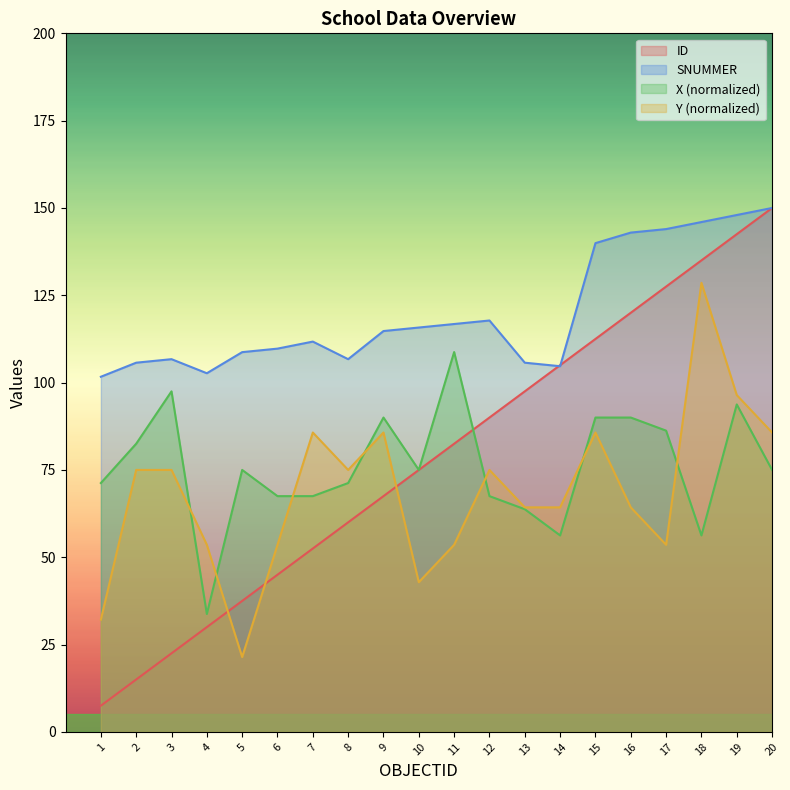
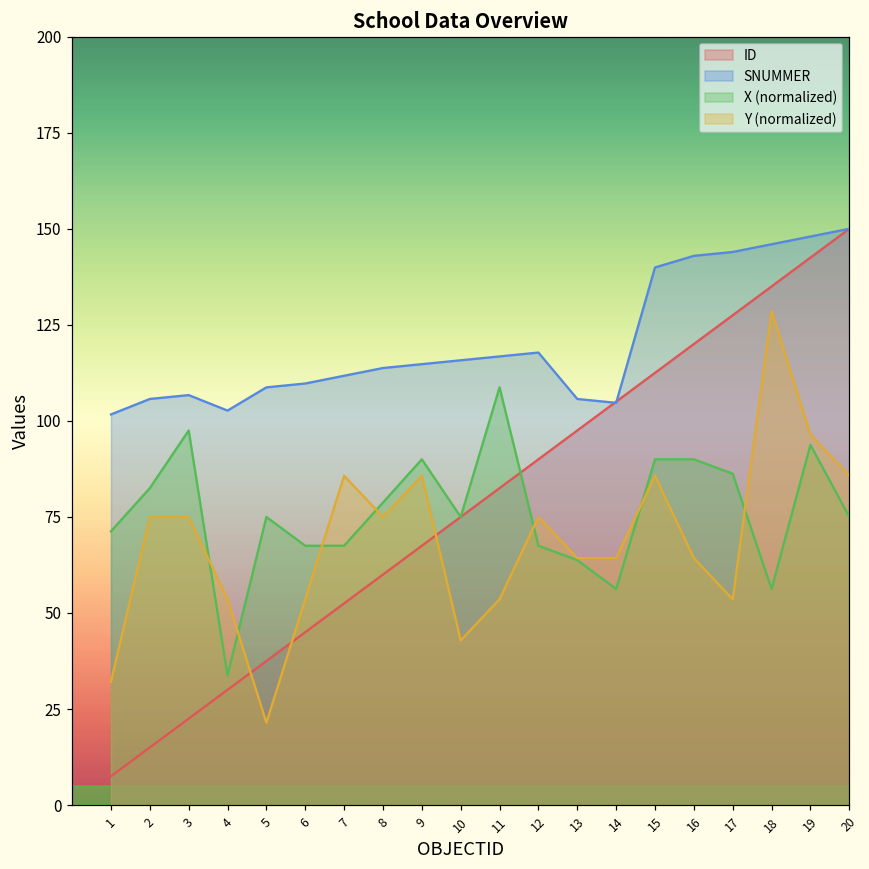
SNUMMER, 8: 107 -> 114
X (normalized), 8: 71 -> 79
